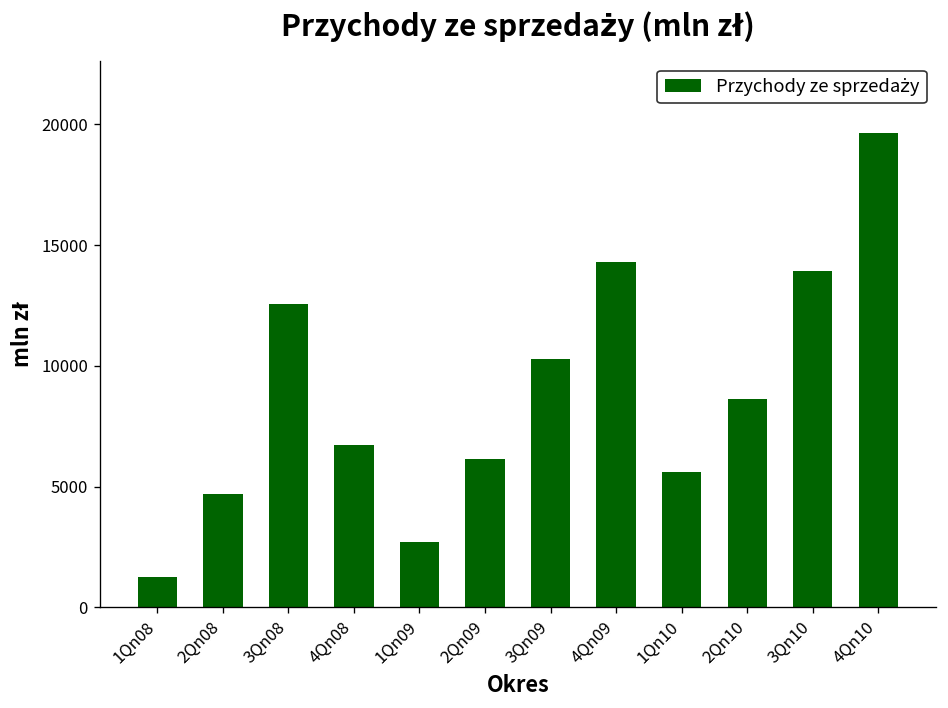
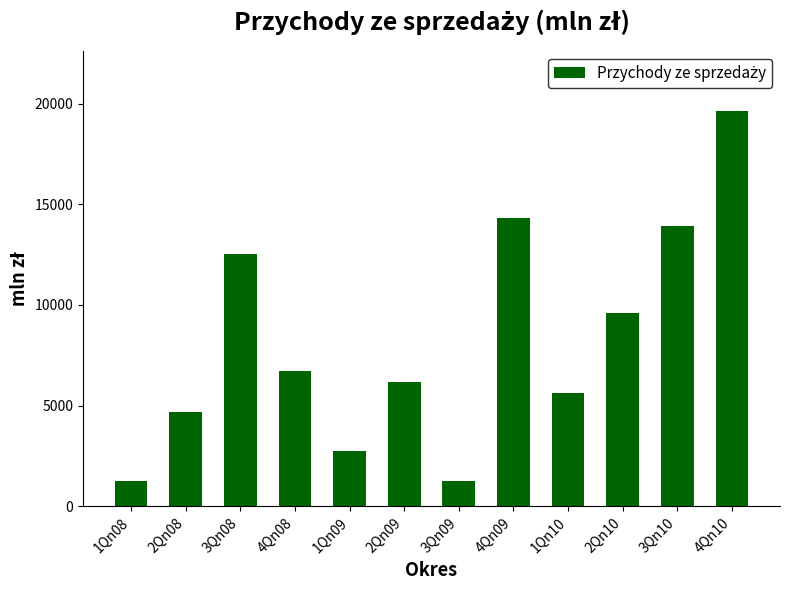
3Qn09: 10300 -> 1300
2Qn10: 8600 -> 9600
